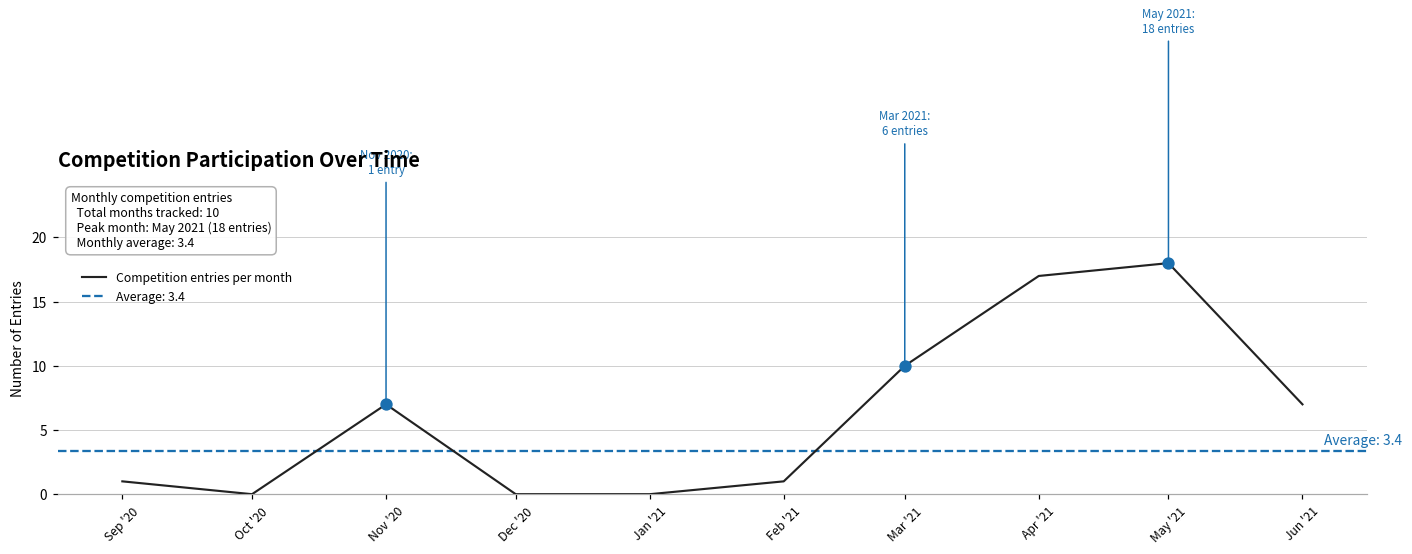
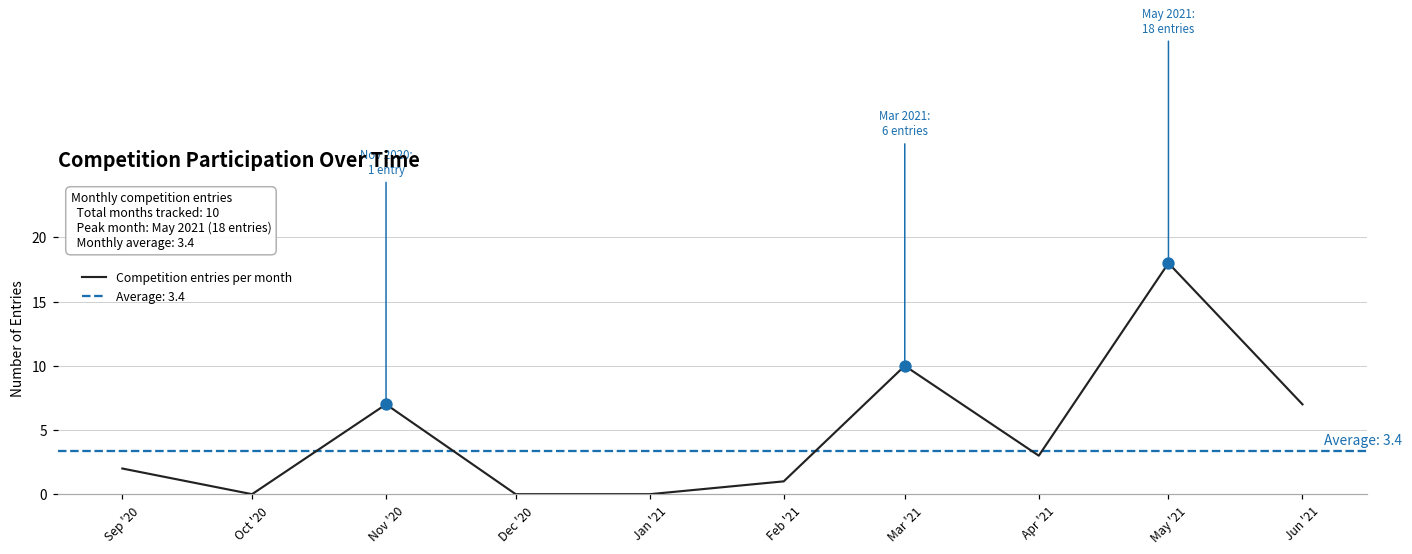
Competition entries per month, Sep '20: 1 -> 2
Competition entries per month, Apr '21: 17 -> 3
